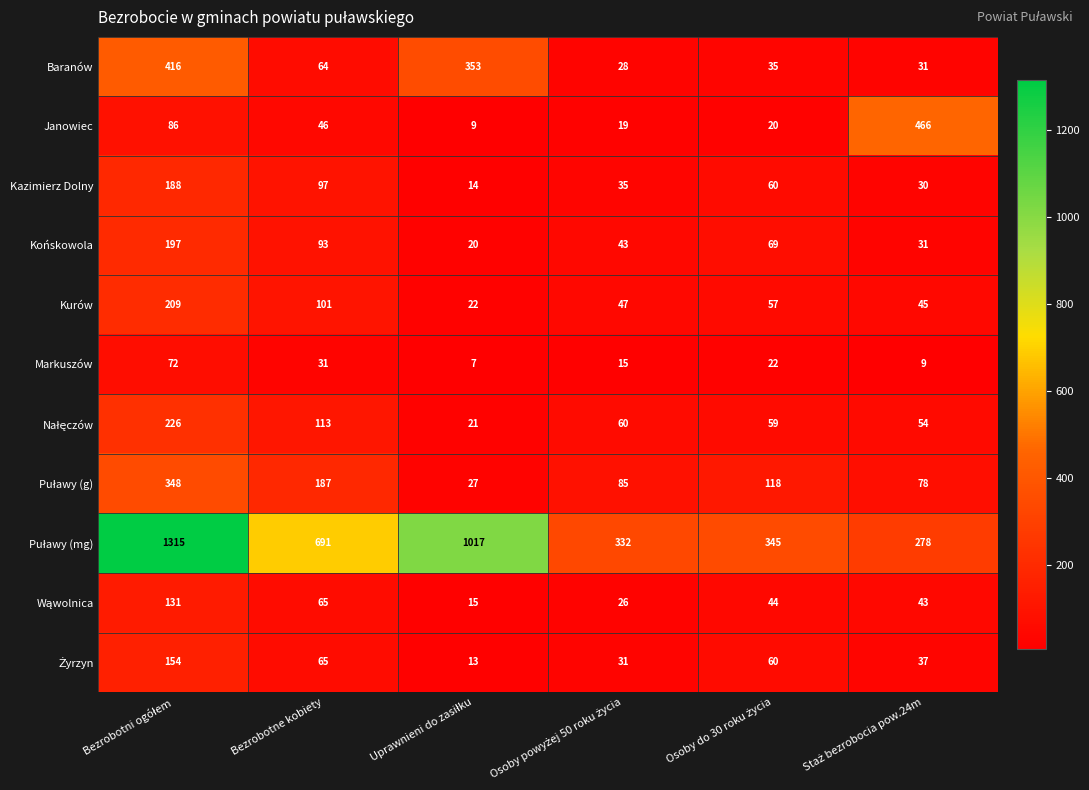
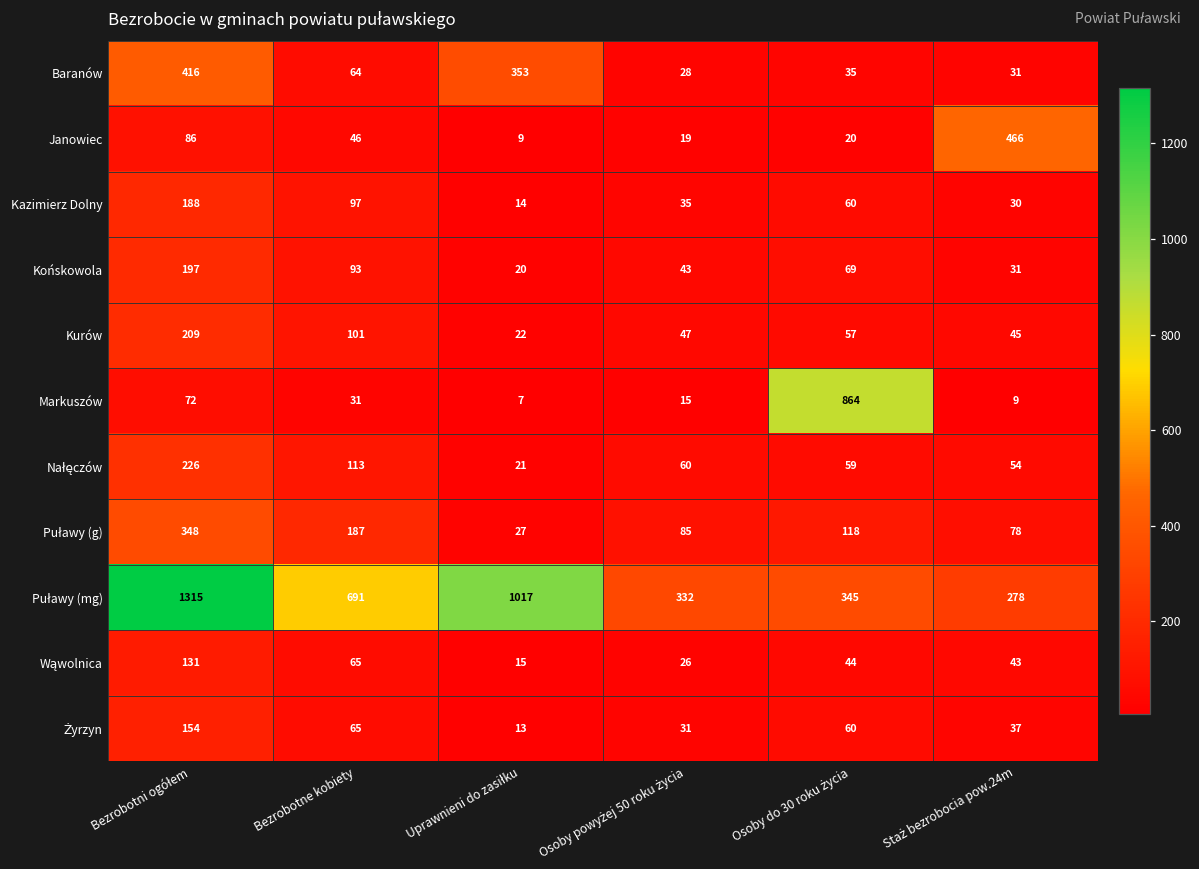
Markuszów, Osoby do 30 roku życia: 22 -> 864
